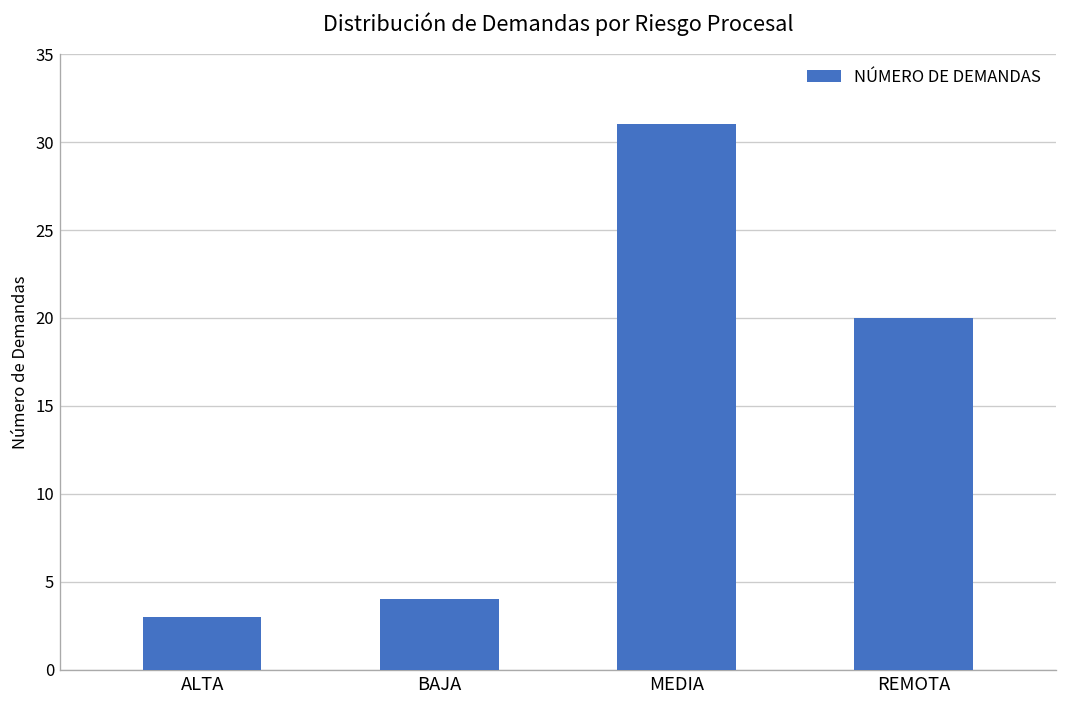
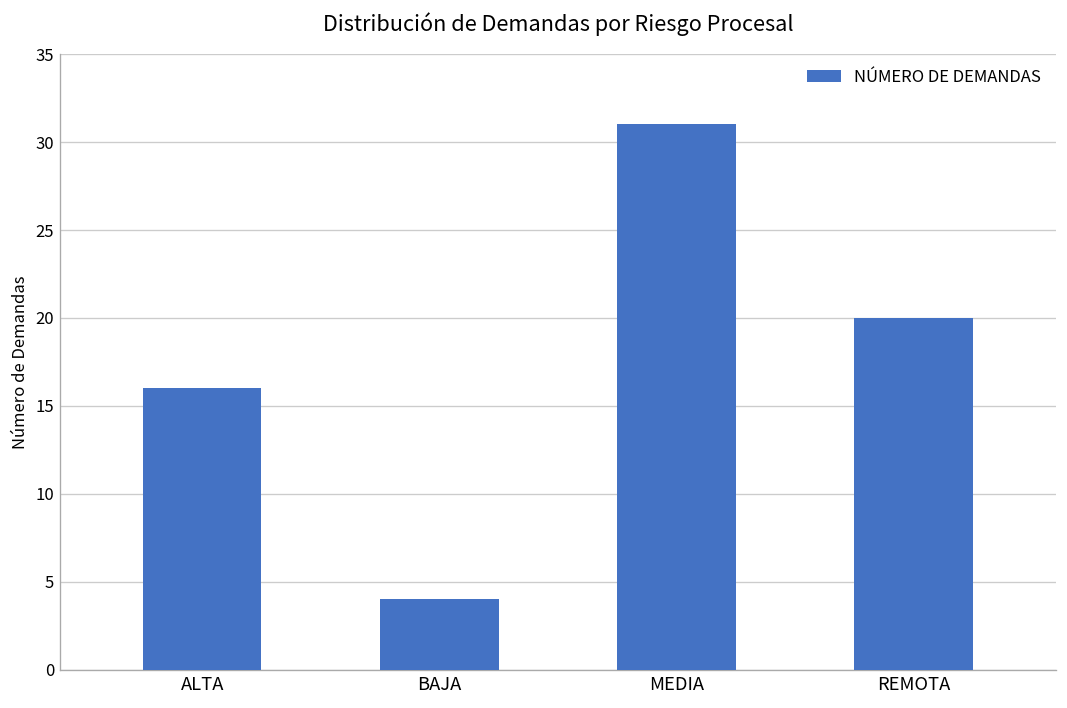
ALTA: 3 -> 16
